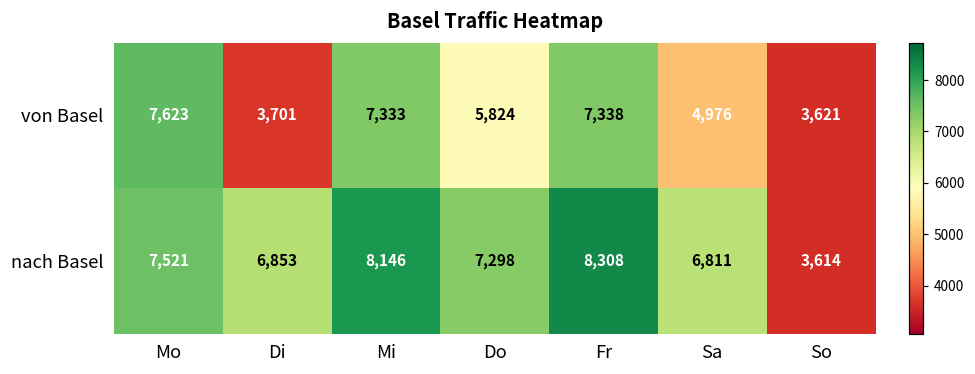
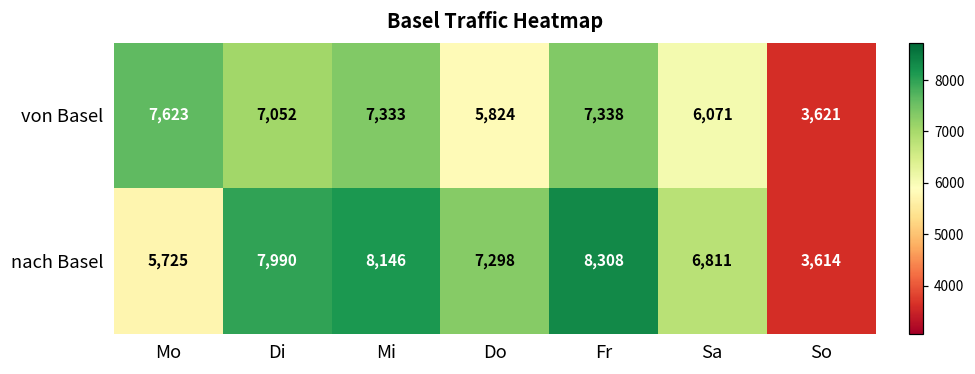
von Basel, Di: 3,701 -> 7,052
von Basel, Sa: 4,976 -> 6,071
nach Basel, Mo: 7,521 -> 5,725
nach Basel, Di: 6,853 -> 7,990
